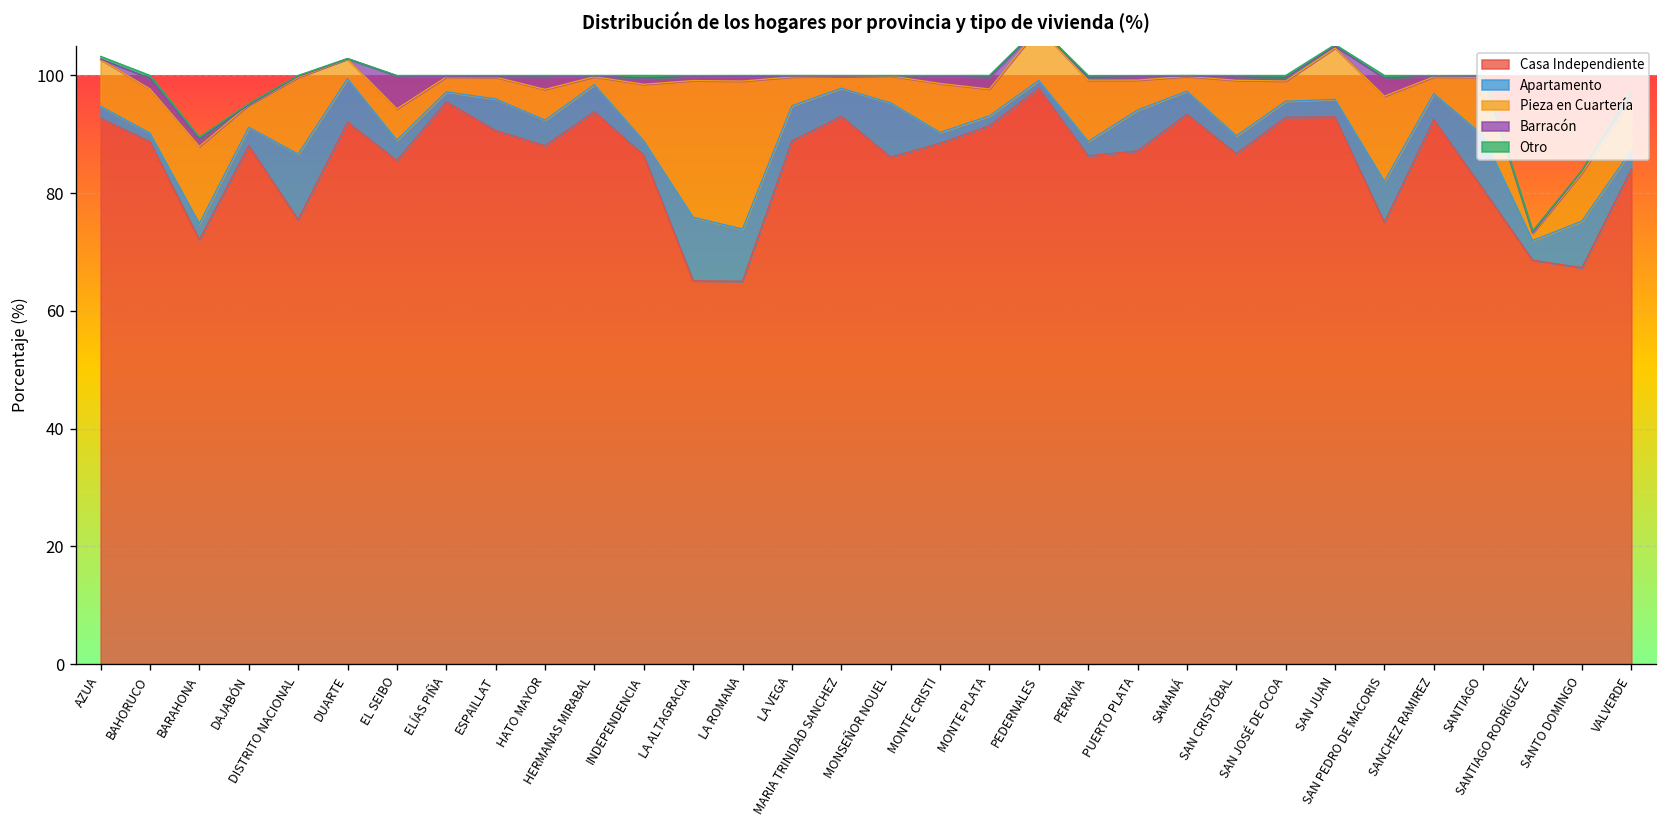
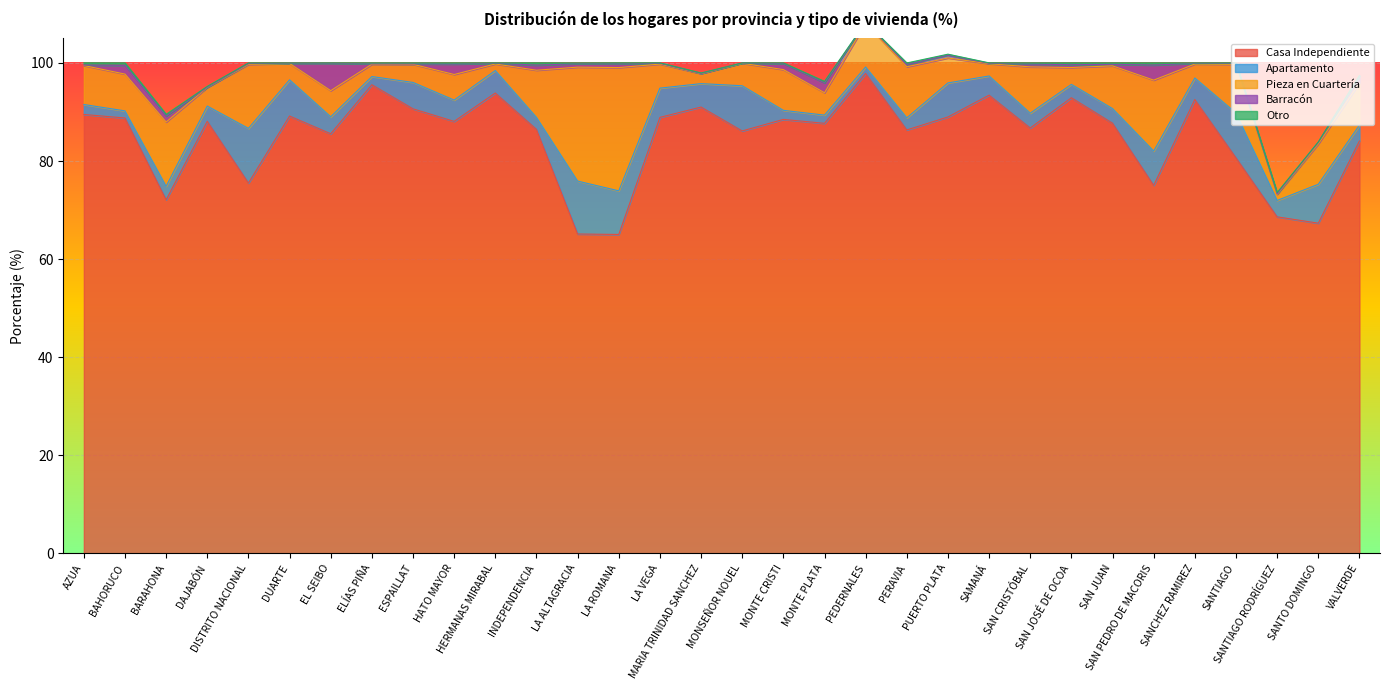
Casa Independiente, AZUA: 93 -> 89
Casa Independiente, DUARTE: 92 -> 89
Casa Independiente, MARIA TRINIDAD SANCHEZ: 93 -> 91
Casa Independiente, MONTE PLATA: 91 -> 88
Casa Independiente, PUERTO PLATA: 87 -> 89
Casa Independiente, SAN JUAN: 93 -> 88
